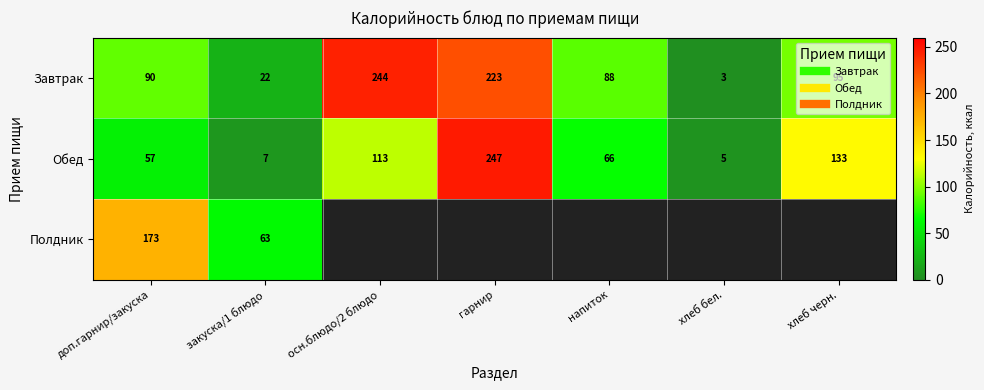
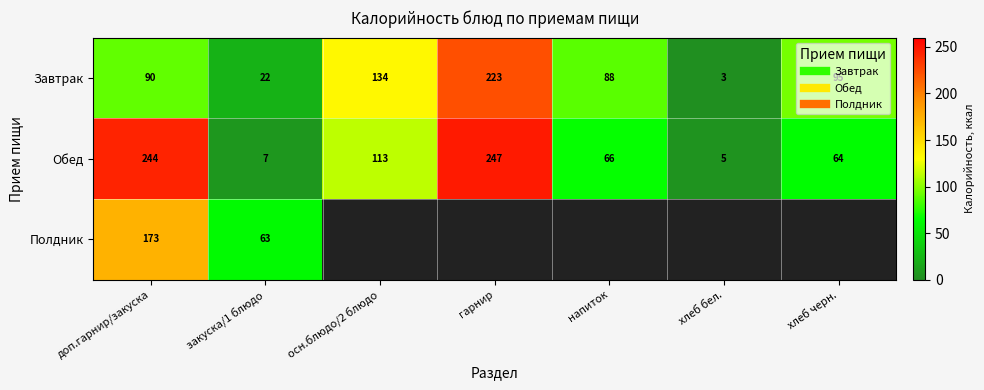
Завтрак, осн.блюдо/2 блюдо: 244 -> 134
Обед, доп.гарнир/закуска: 57 -> 244
Обед, хлеб черн.: 133 -> 64
